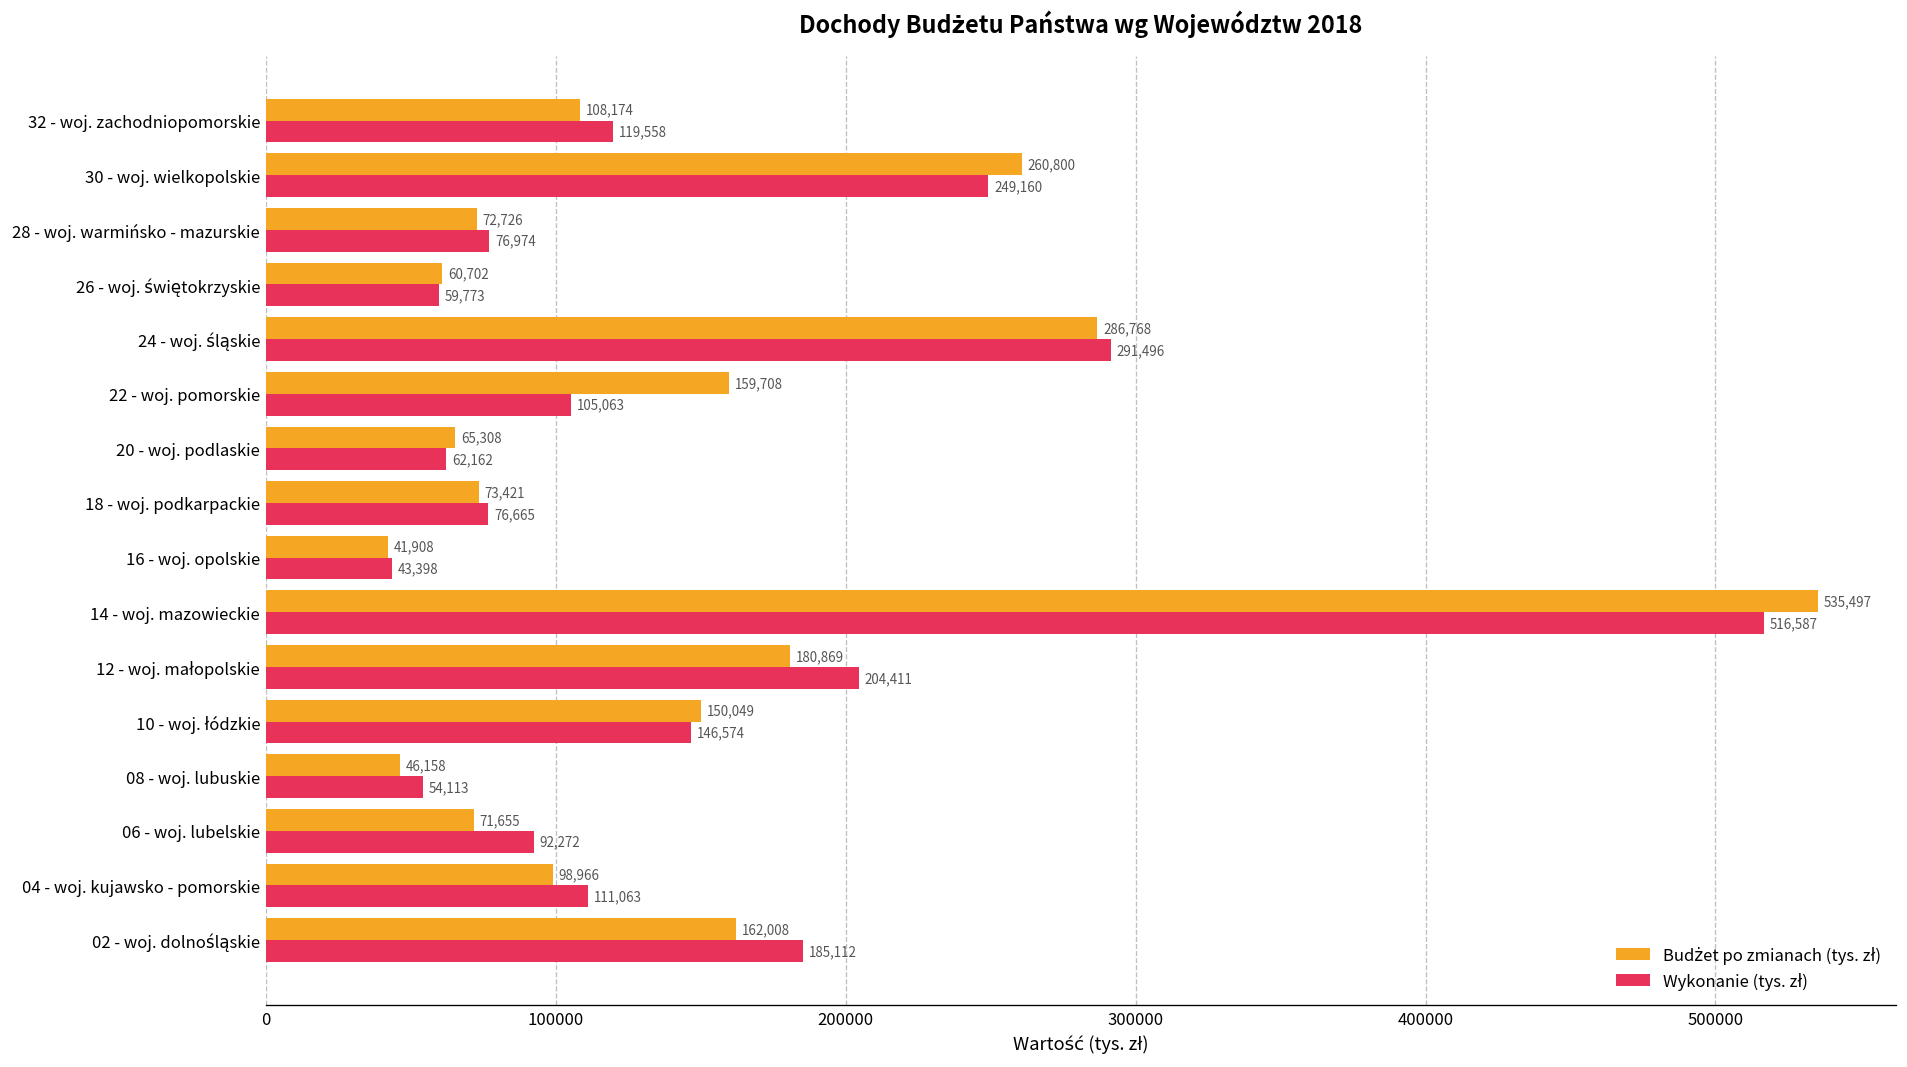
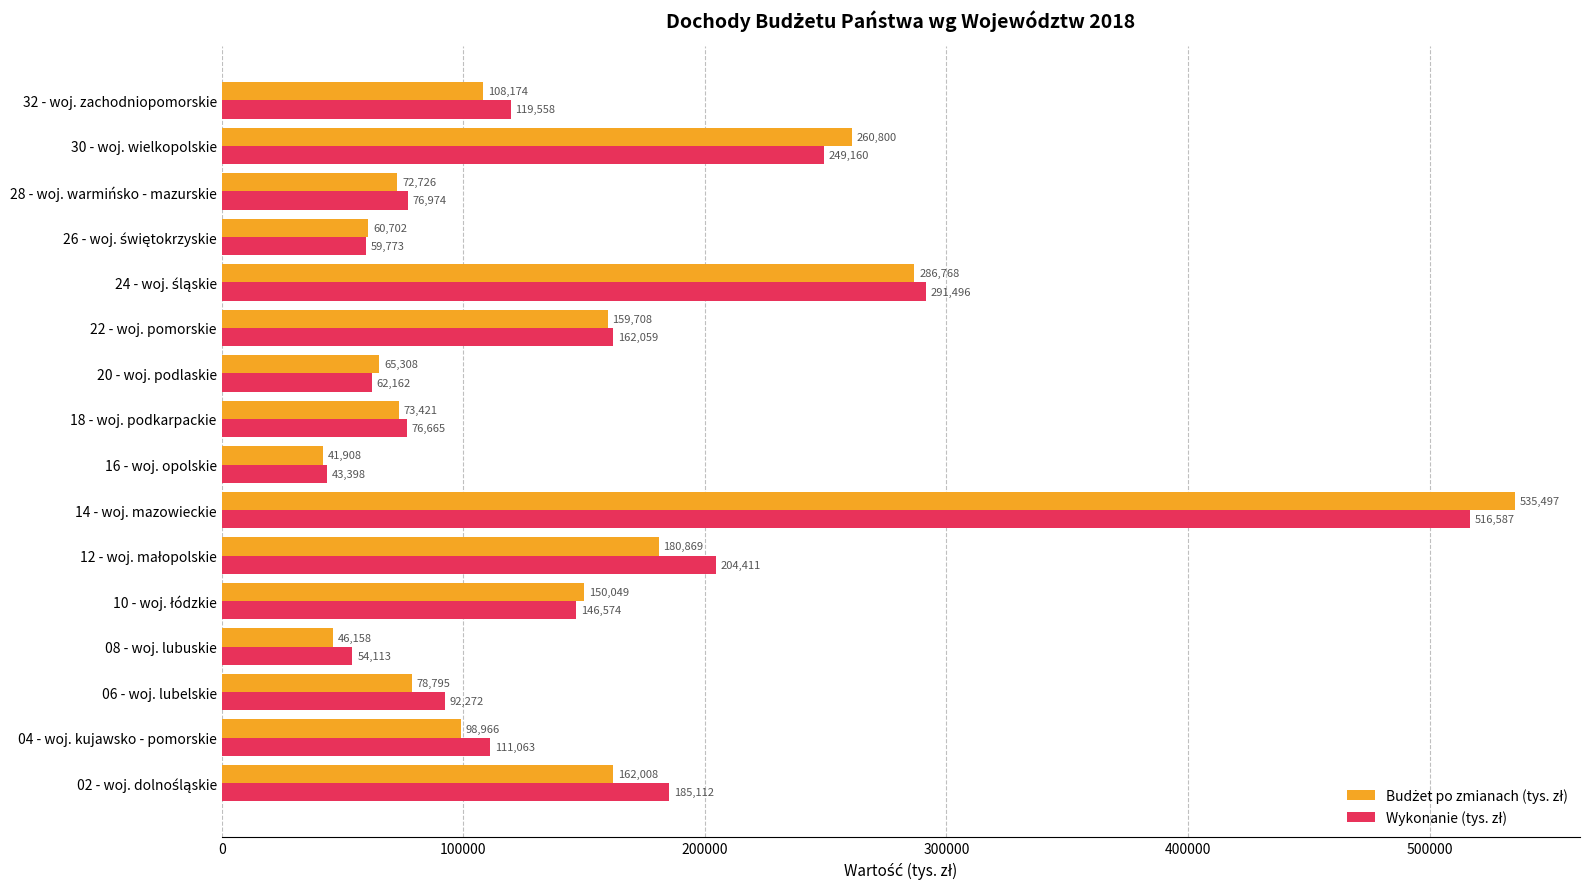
Wykonanie (tys. zł), 22 - woj. pomorskie: 105,063 -> 162,059
Budżet po zmianach (tys. zł), 06 - woj. lubelskie: 71,655 -> 78,795
